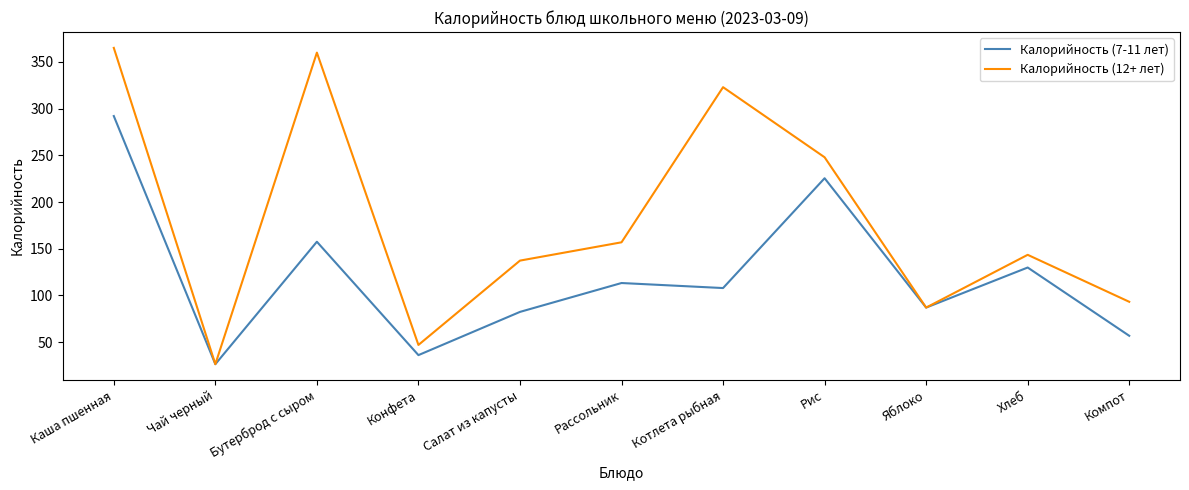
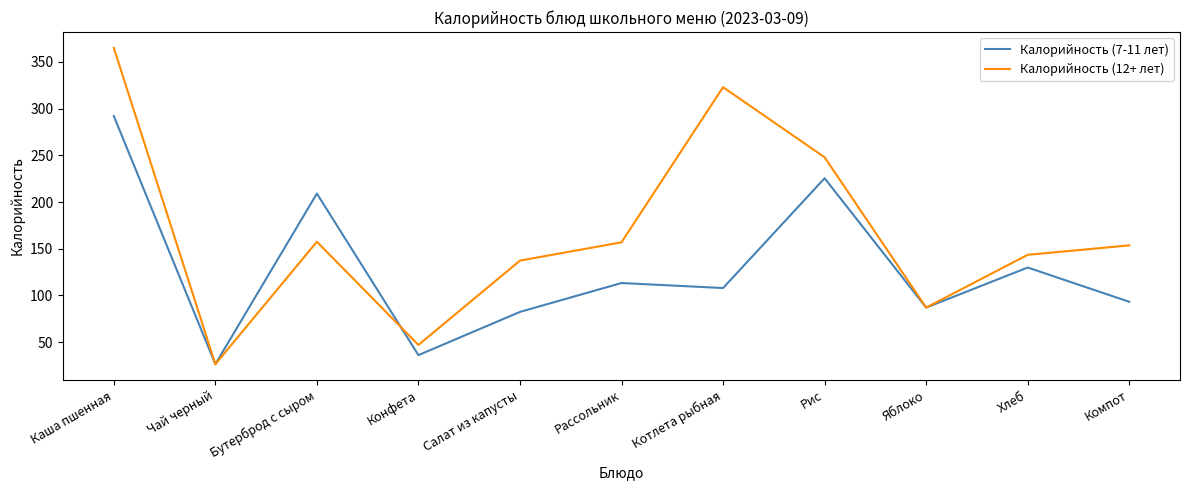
Калорийность (7-11 лет), Бутерброд с сыром: 160 -> 210
Калорийность (12+ лет), Бутерброд с сыром: 360 -> 160
Калорийность (7-11 лет), Компот: 60 -> 90
Калорийность (12+ лет), Компот: 90 -> 150
